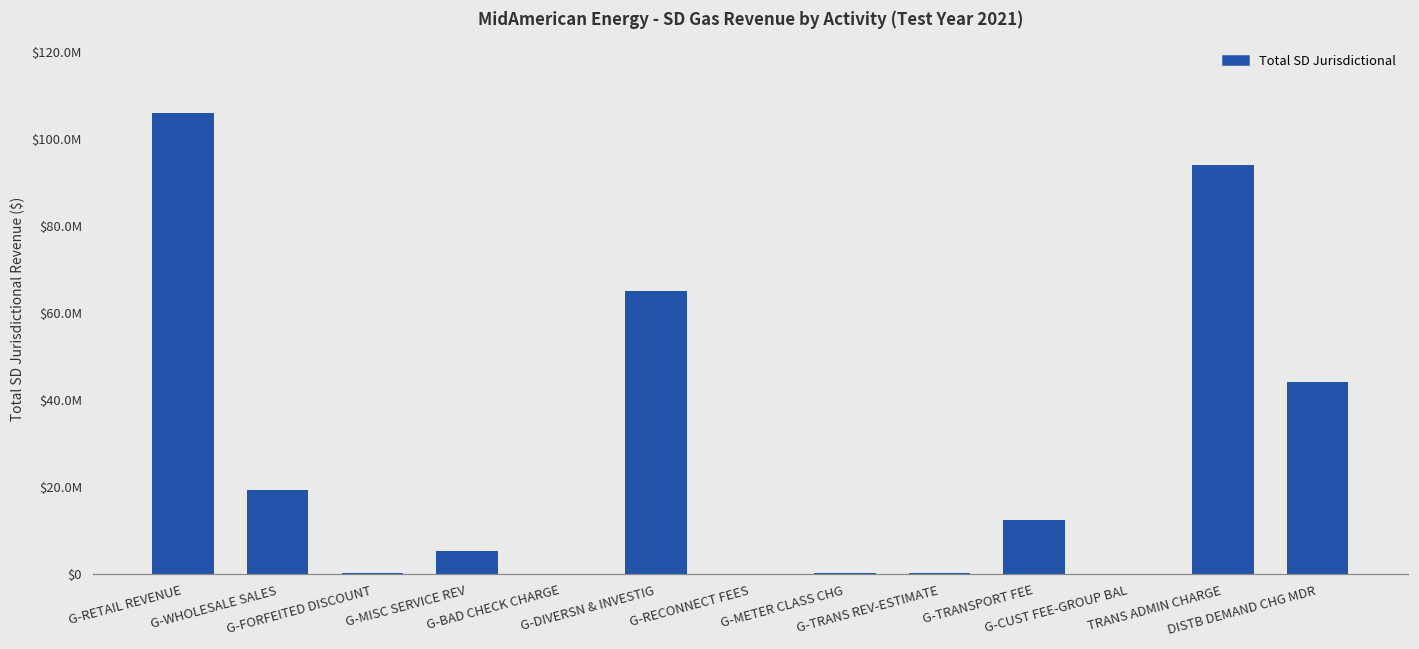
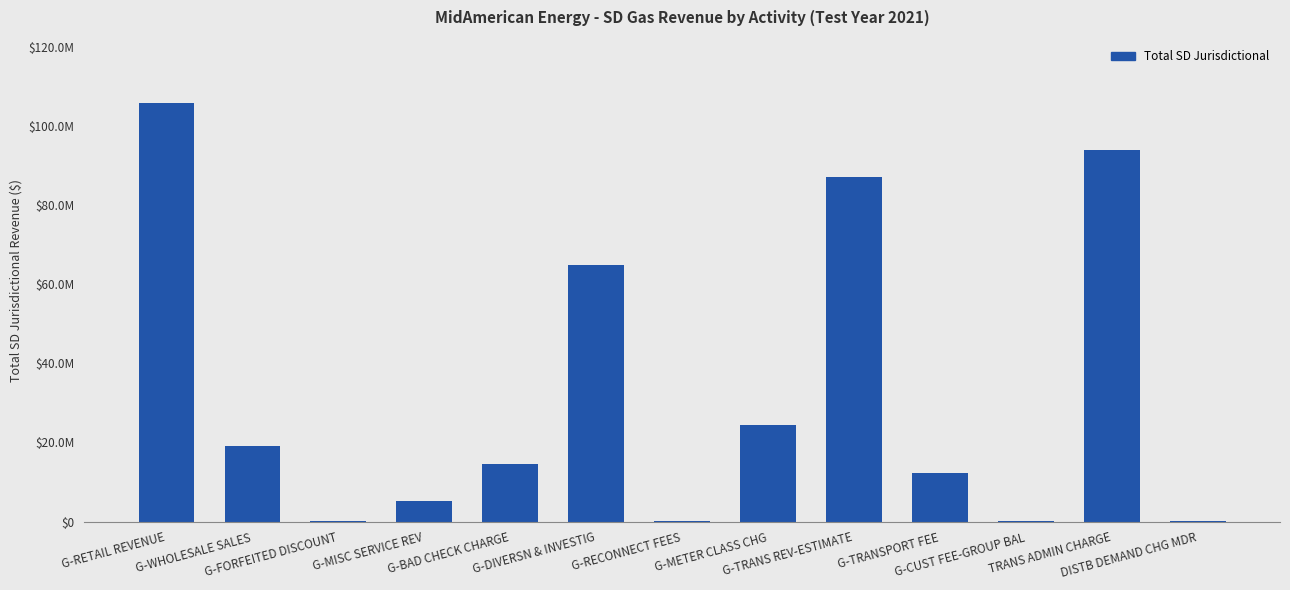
G-BAD CHECK CHARGE: $0 -> $15000000
G-METER CLASS CHG: $0 -> $25000000
G-TRANS REV-ESTIMATE: $0 -> $87000000
DISTB DEMAND CHG MDR: $44000000 -> $0
